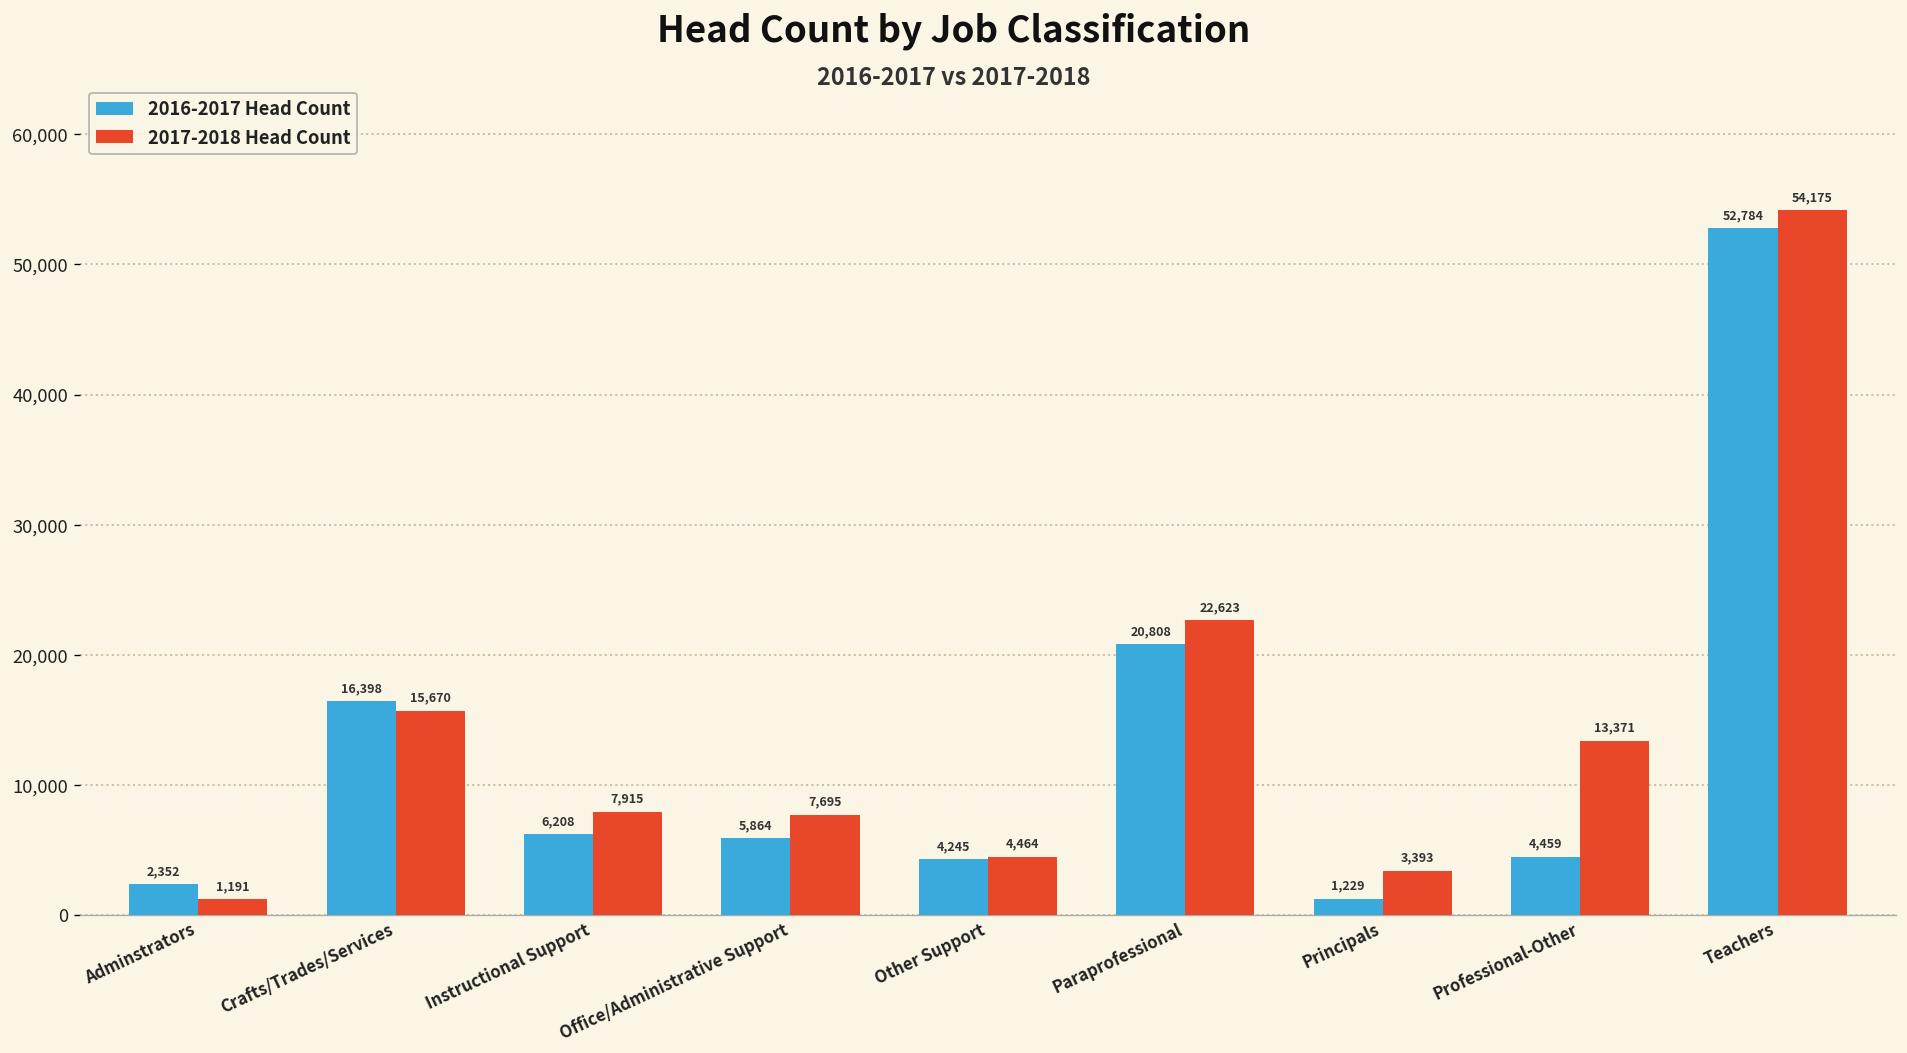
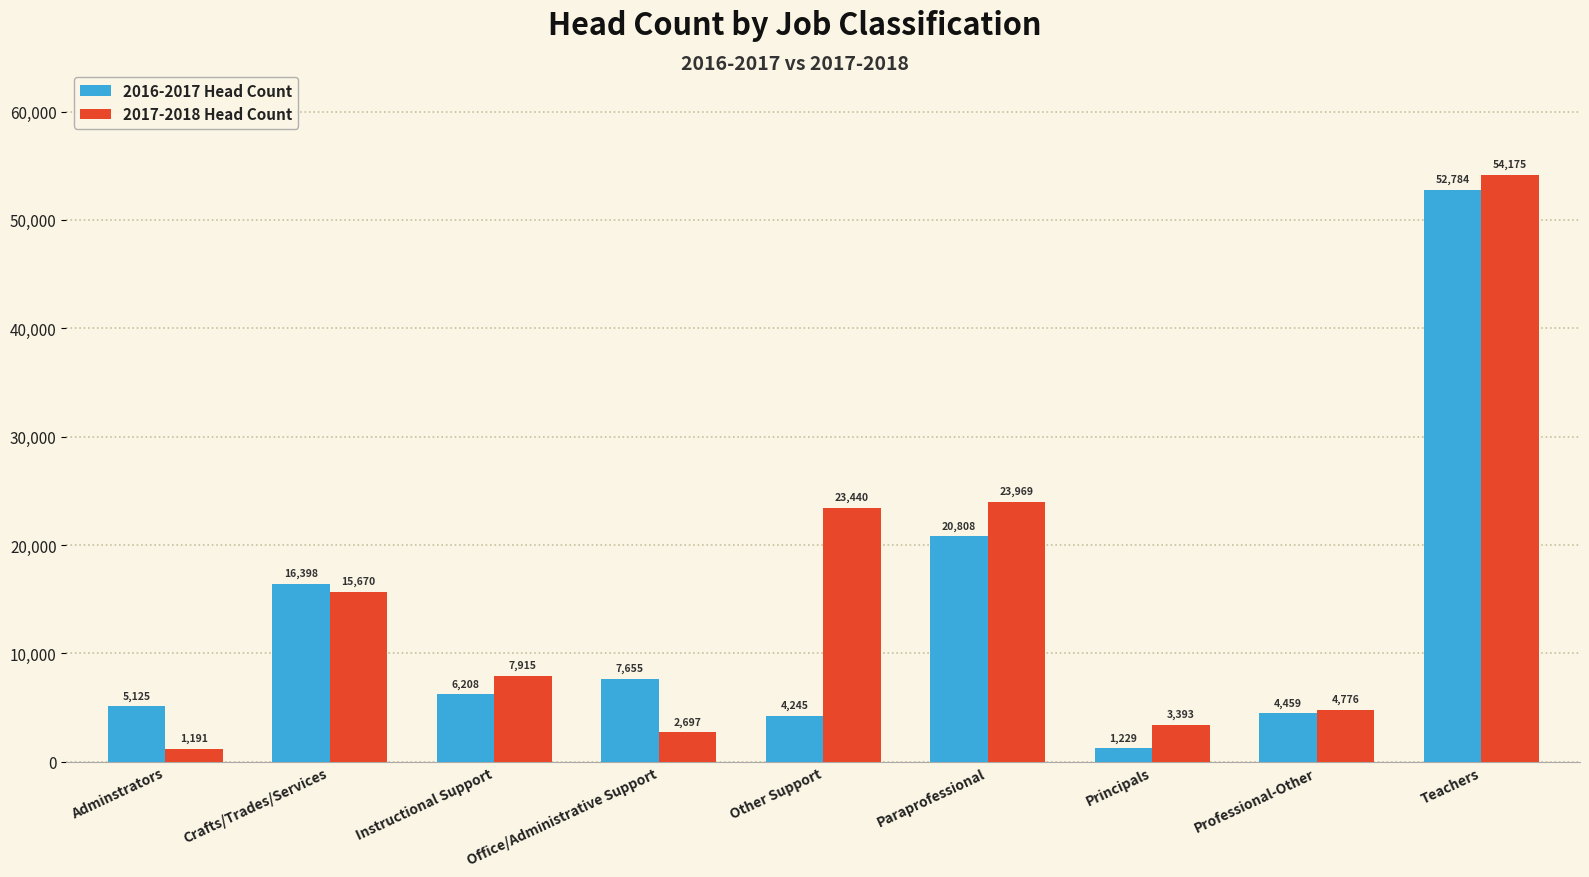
2016-2017 Head Count, Adminstrators: 2,352 -> 5,125
2016-2017 Head Count, Office/Administrative Support: 5,864 -> 7,655
2017-2018 Head Count, Office/Administrative Support: 7,695 -> 2,697
2017-2018 Head Count, Other Support: 4,464 -> 23,440
2017-2018 Head Count, Paraprofessional: 22,623 -> 23,969
2017-2018 Head Count, Professional-Other: 13,371 -> 4,776
